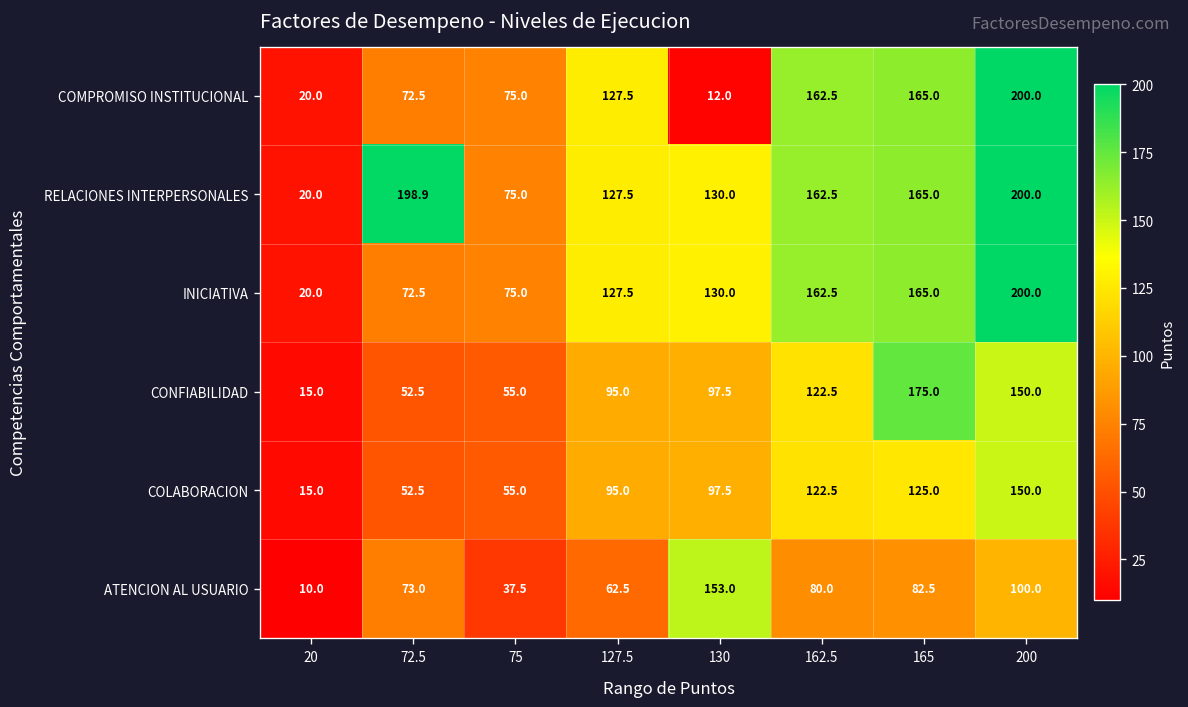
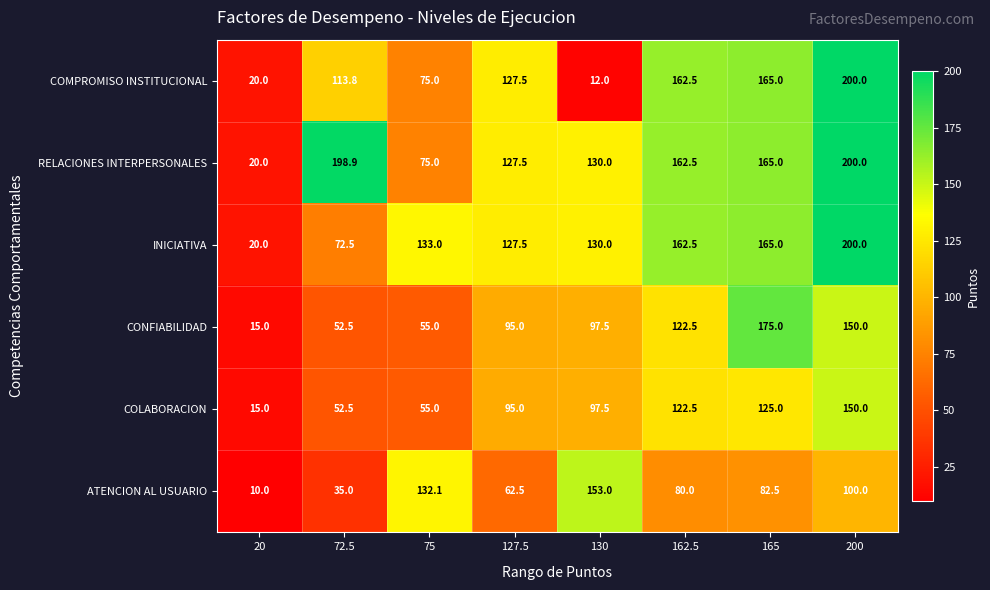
COMPROMISO INSTITUCIONAL, 72.5: 72.5 -> 113.8
INICIATIVA, 75: 75.0 -> 133.0
ATENCION AL USUARIO, 72.5: 73.0 -> 35.0
ATENCION AL USUARIO, 75: 37.5 -> 132.1
